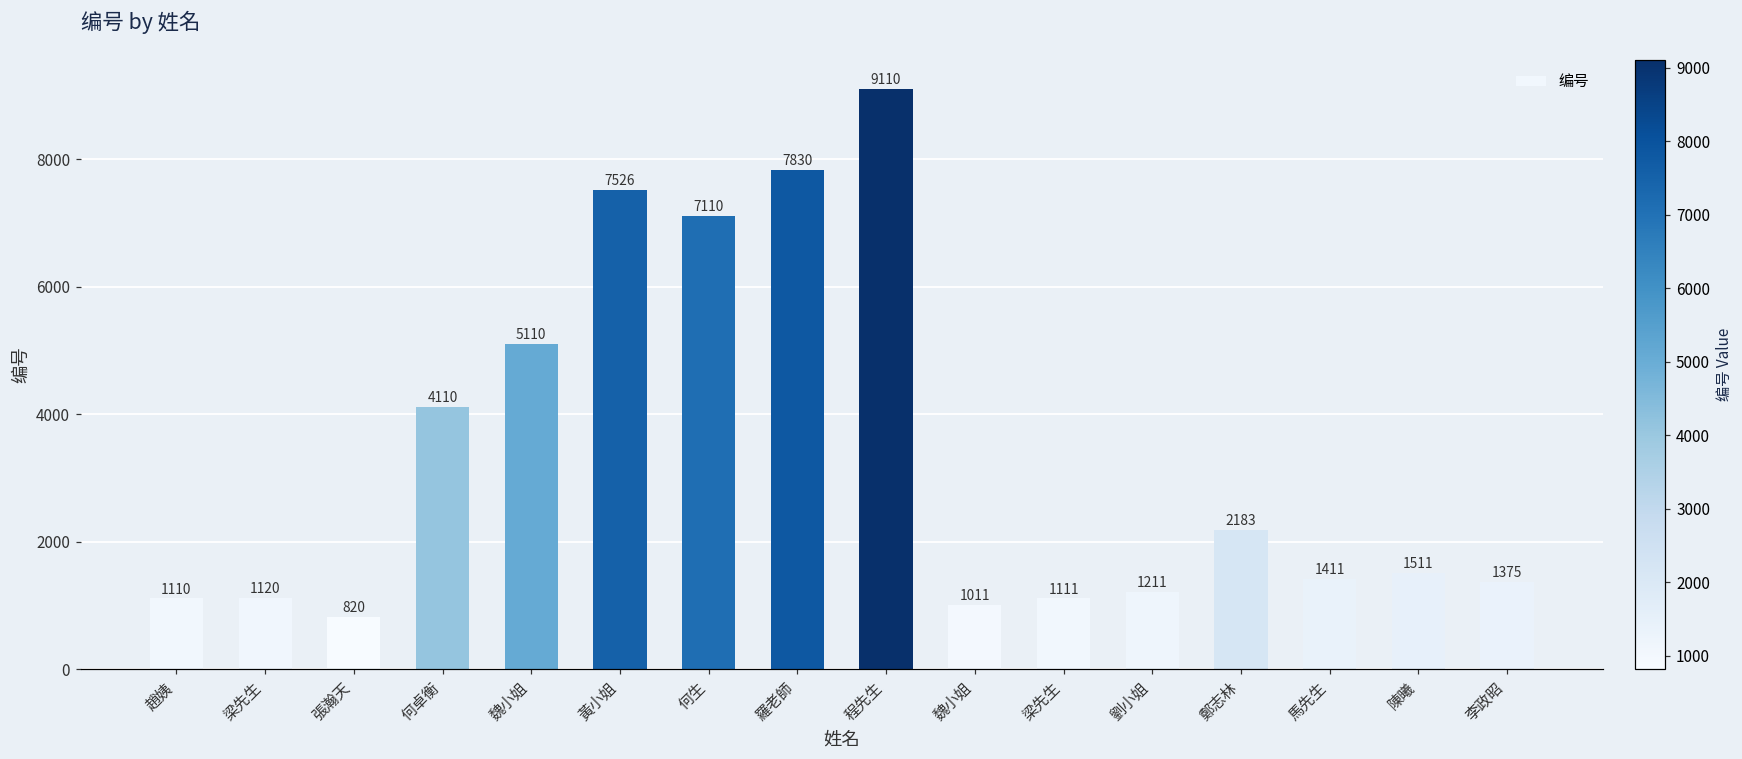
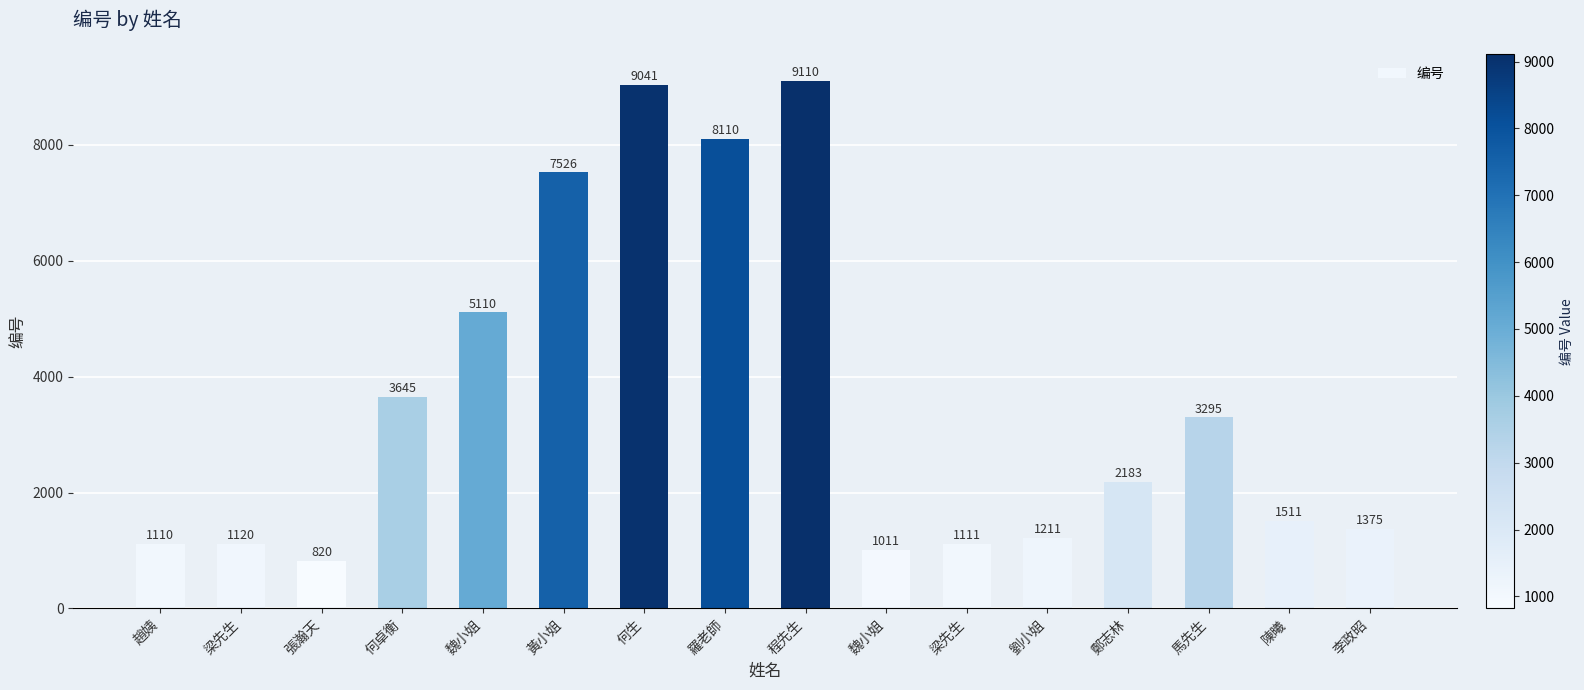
何卓衡: 4110 -> 3645
何生: 7110 -> 9041
羅老師: 7830 -> 8110
馬先生: 1411 -> 3295
